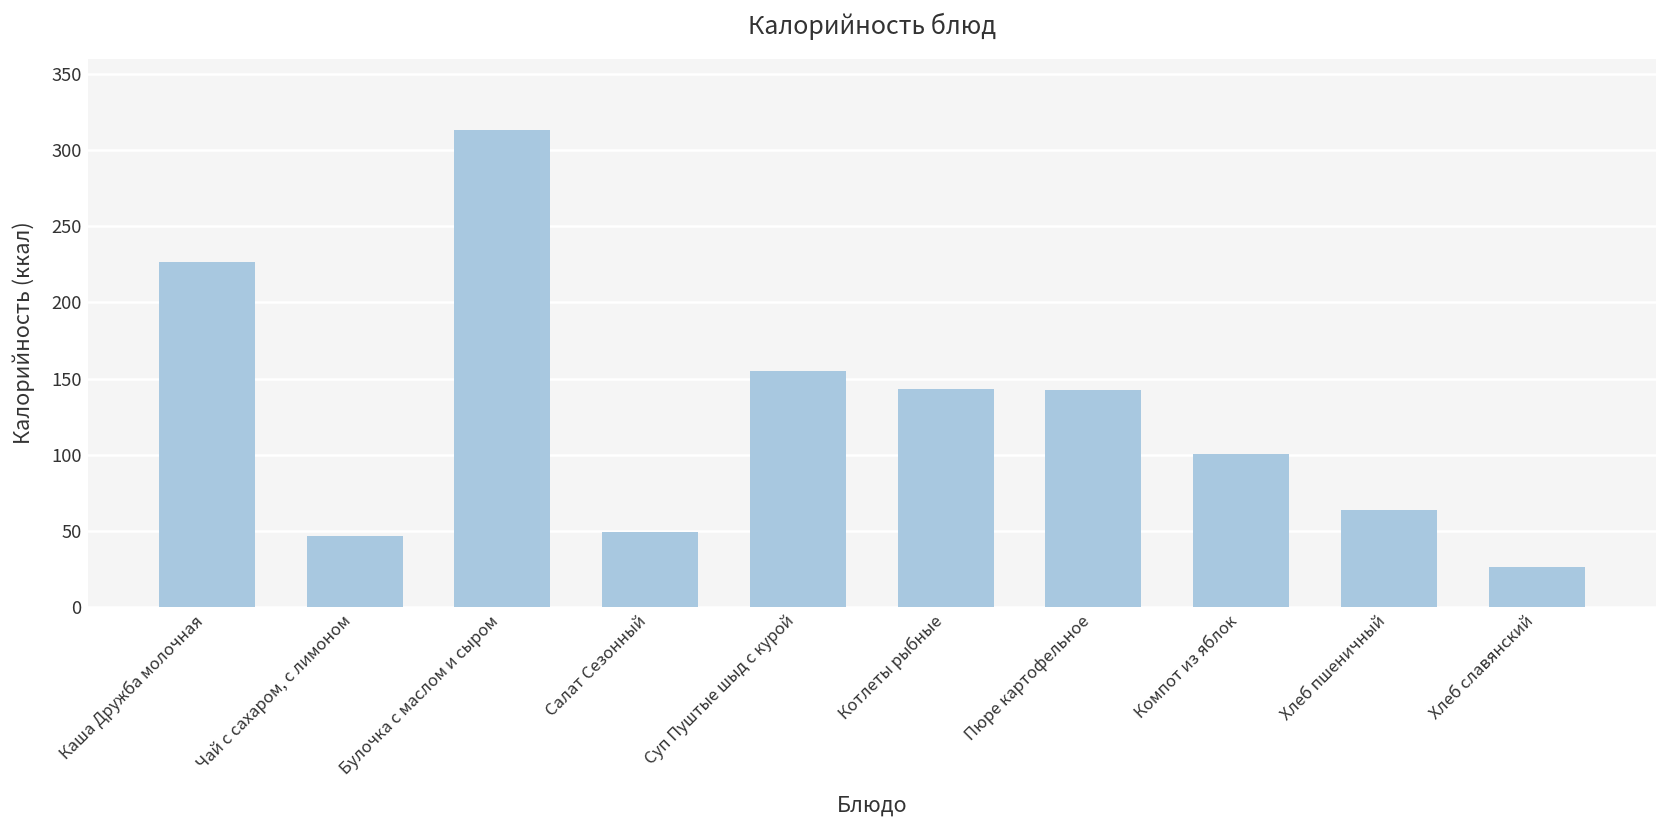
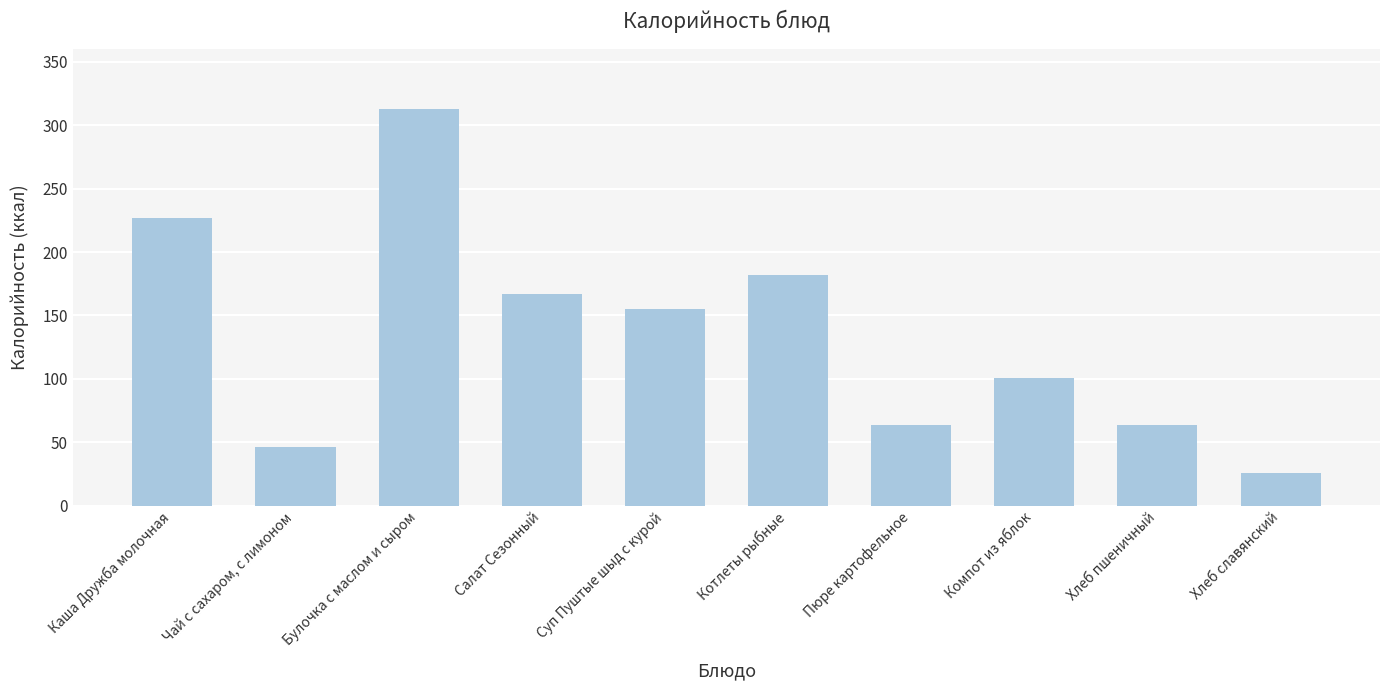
Салат Сезонный: 49 -> 167
Котлеты рыбные: 143 -> 182
Пюре картофельное: 143 -> 64
